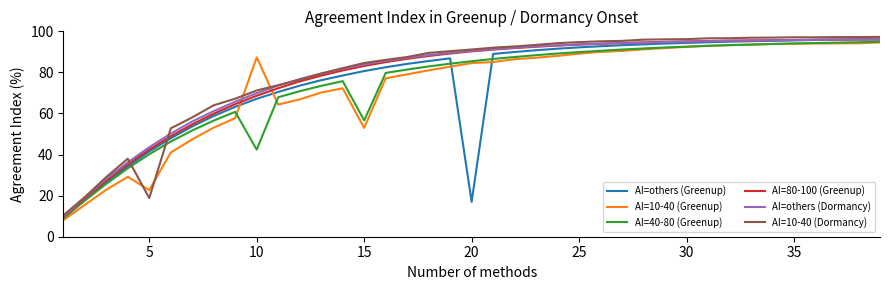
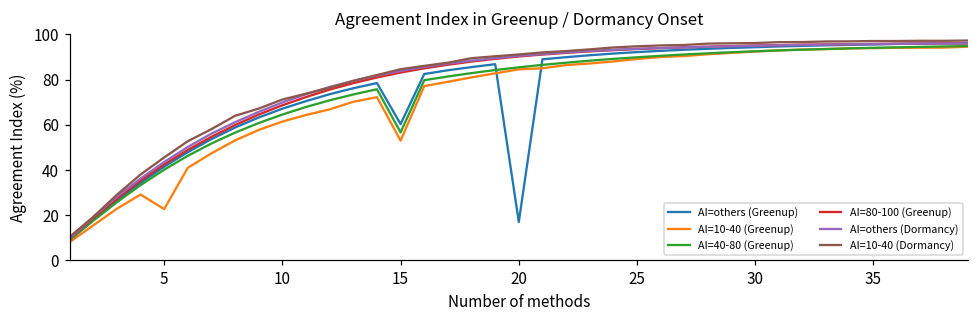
AI=10-40 (Dormancy), 5: 19 -> 46
AI=10-40 (Greenup), 10: 87 -> 61
AI=40-80 (Greenup), 10: 42 -> 65
AI=others (Greenup), 15: 81 -> 60
